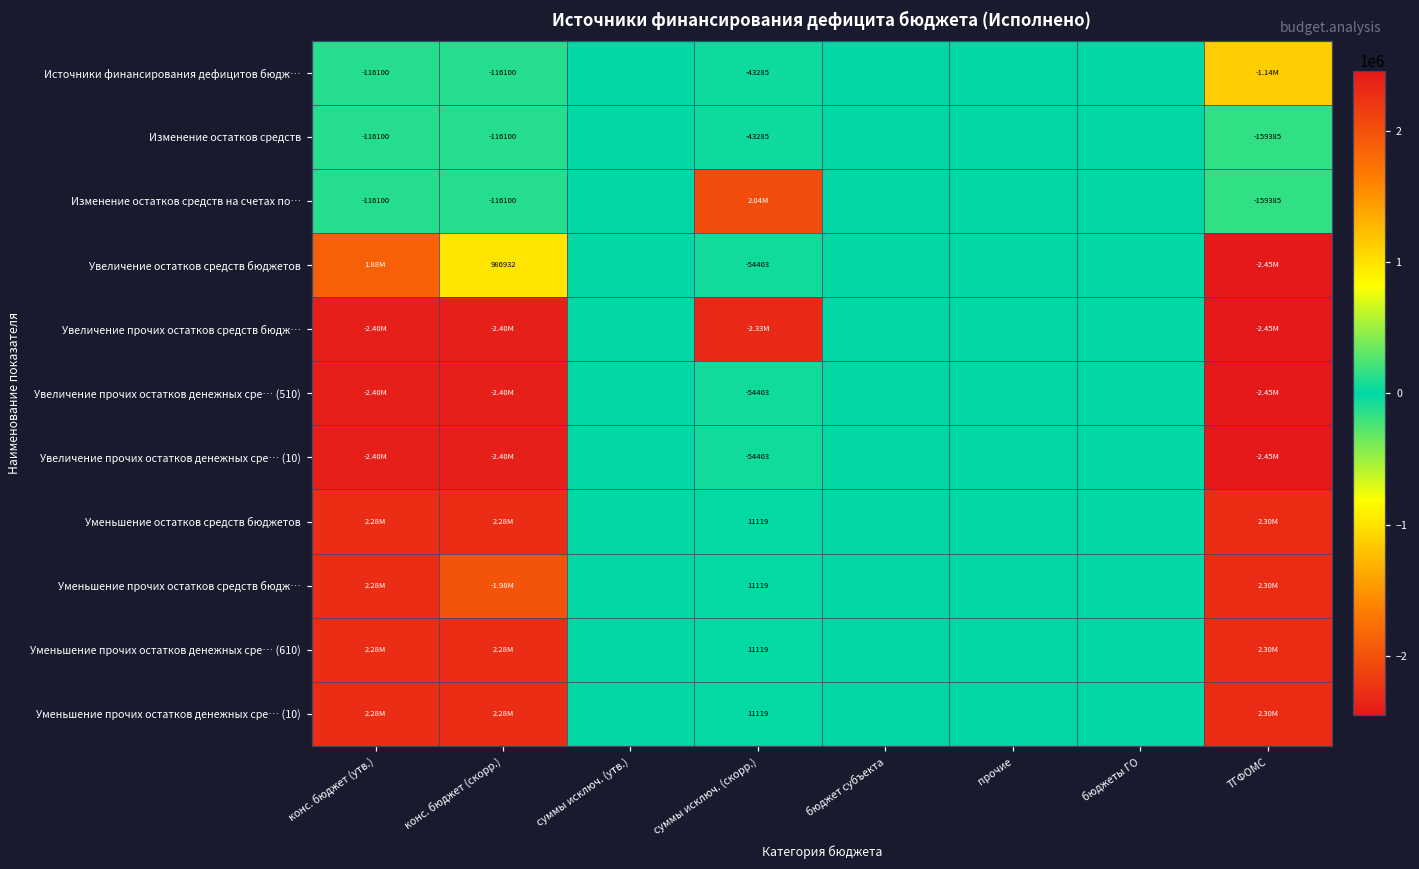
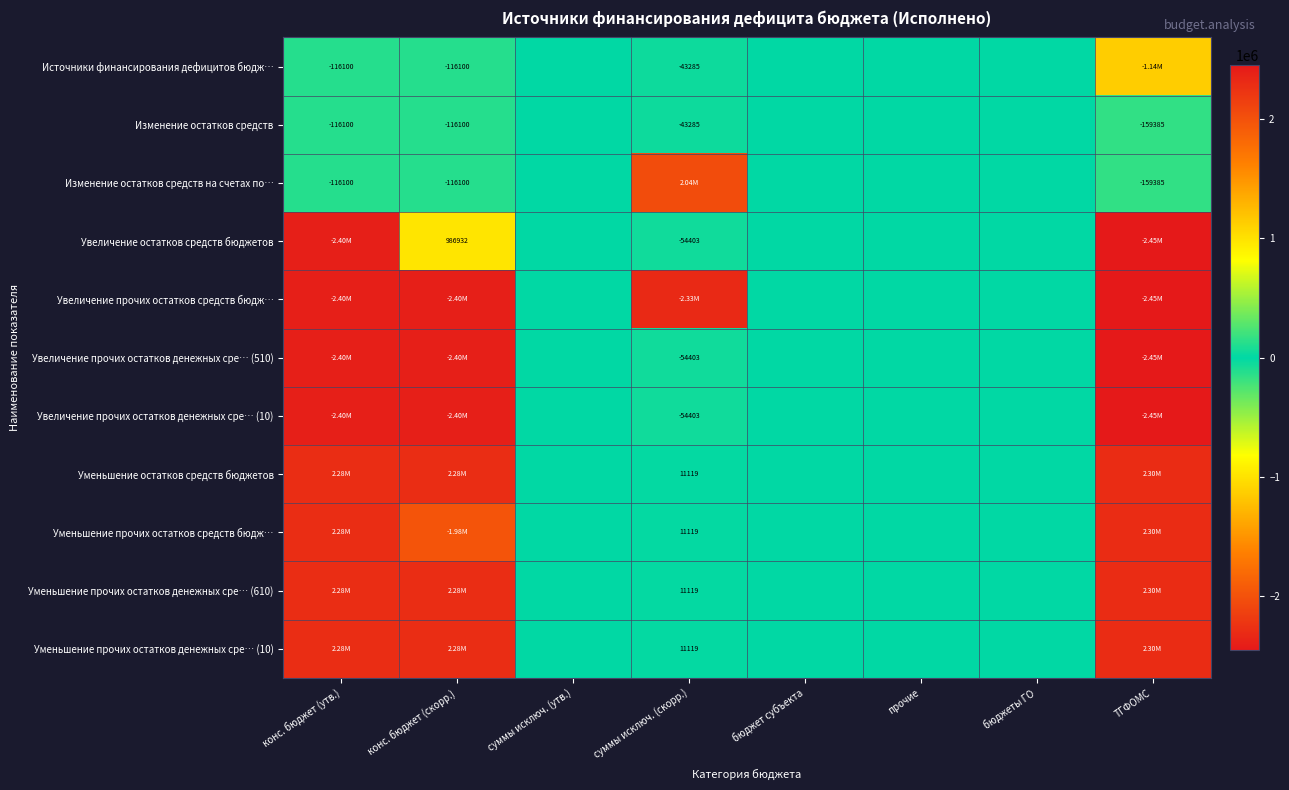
Увеличение остатков средств бюджетов, конс. бюджет (утв.): 1.88M -> -2.40M
